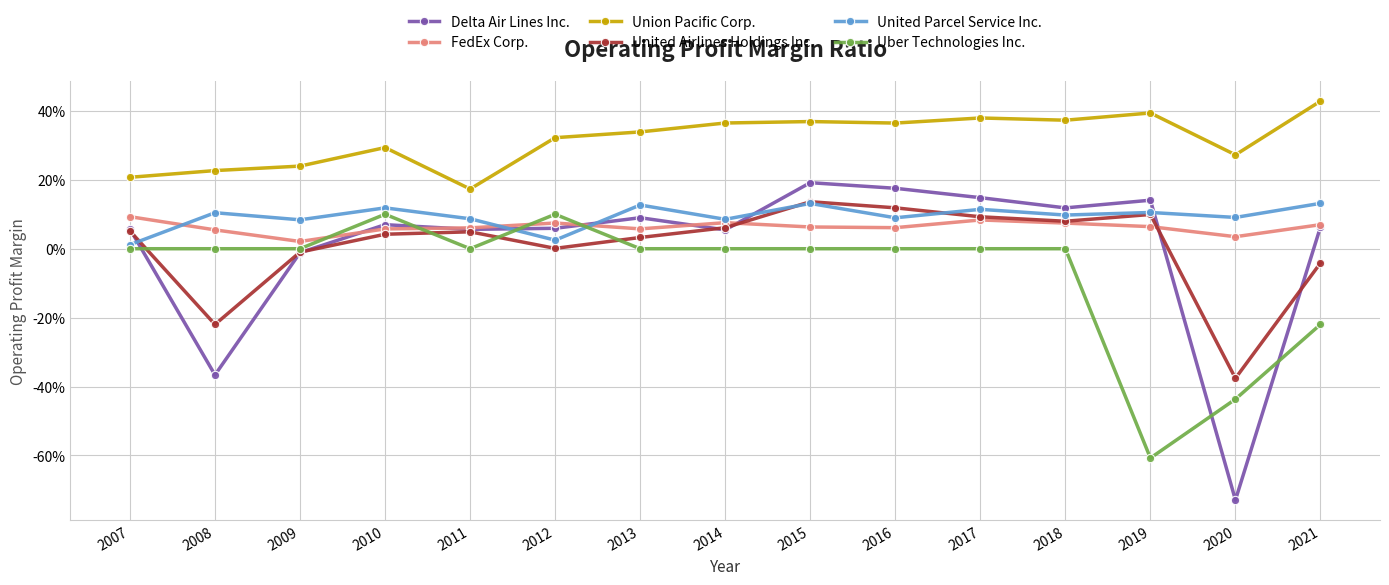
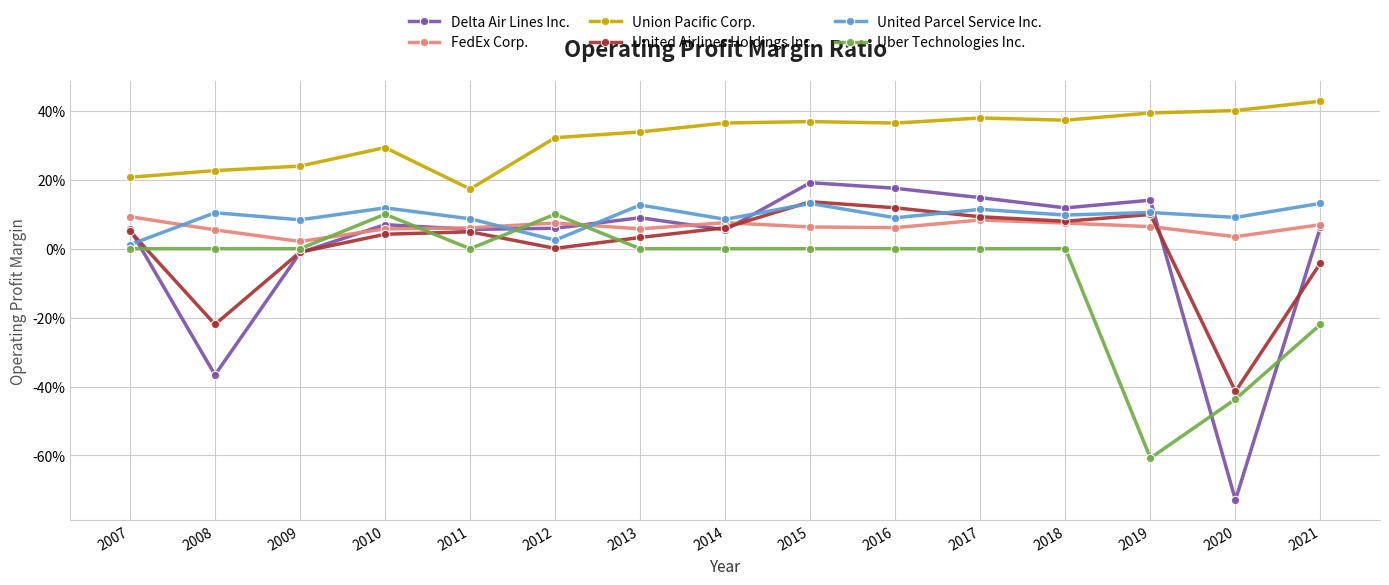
Union Pacific Corp., 2020: 27% -> 40%
United Airlines Holdings Inc., 2020: -38% -> -41%
